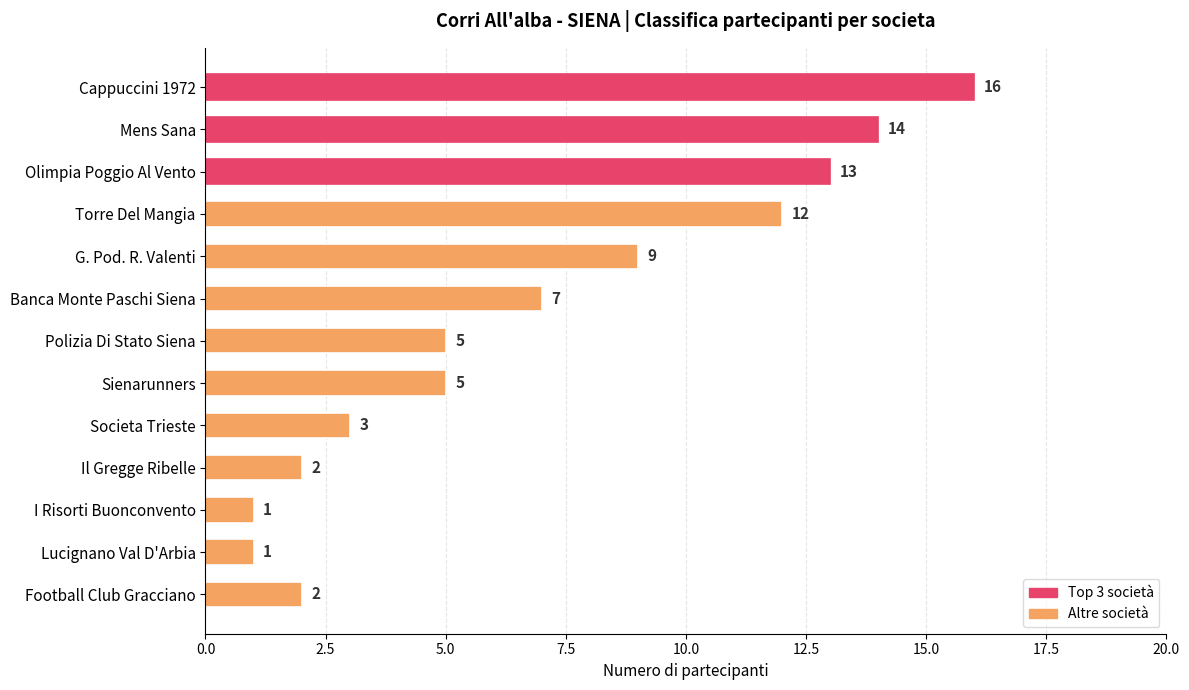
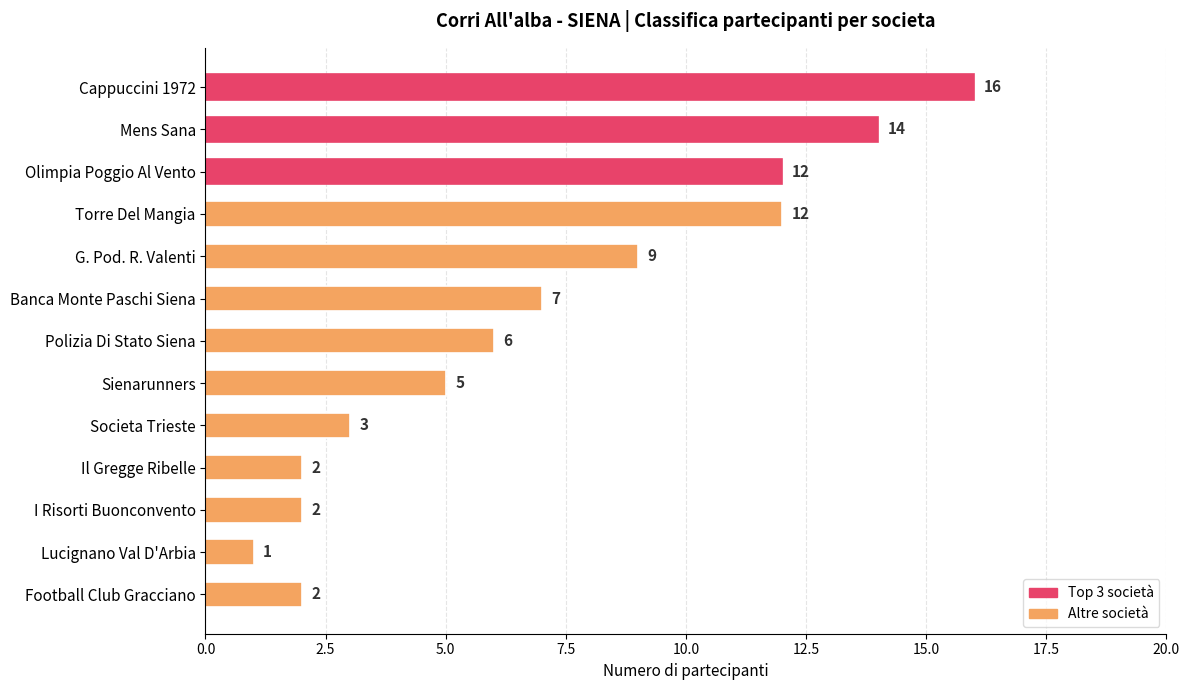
Olimpia Poggio Al Vento: 13 -> 12
Polizia Di Stato Siena: 5 -> 6
I Risorti Buonconvento: 1 -> 2
